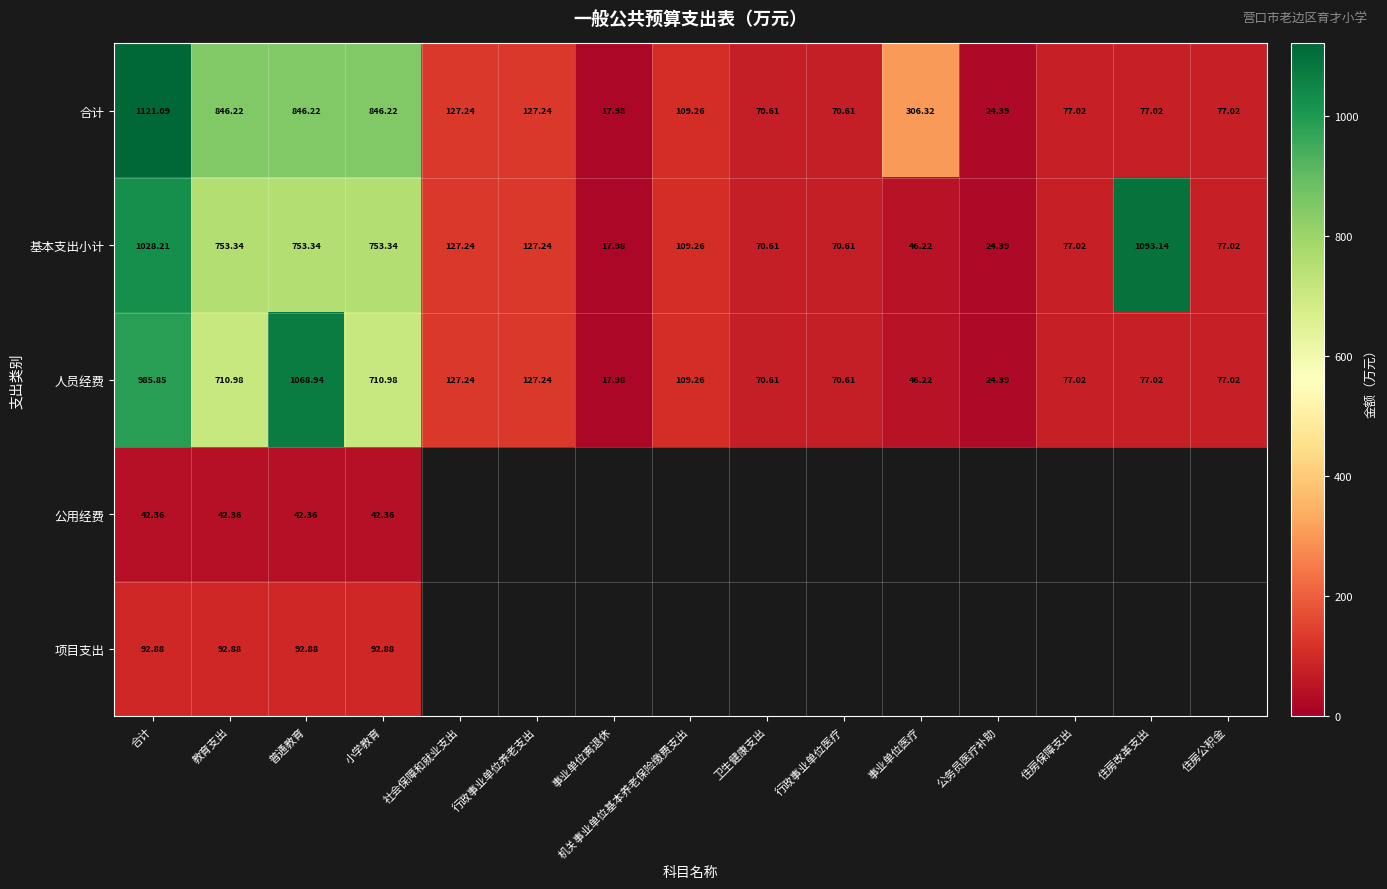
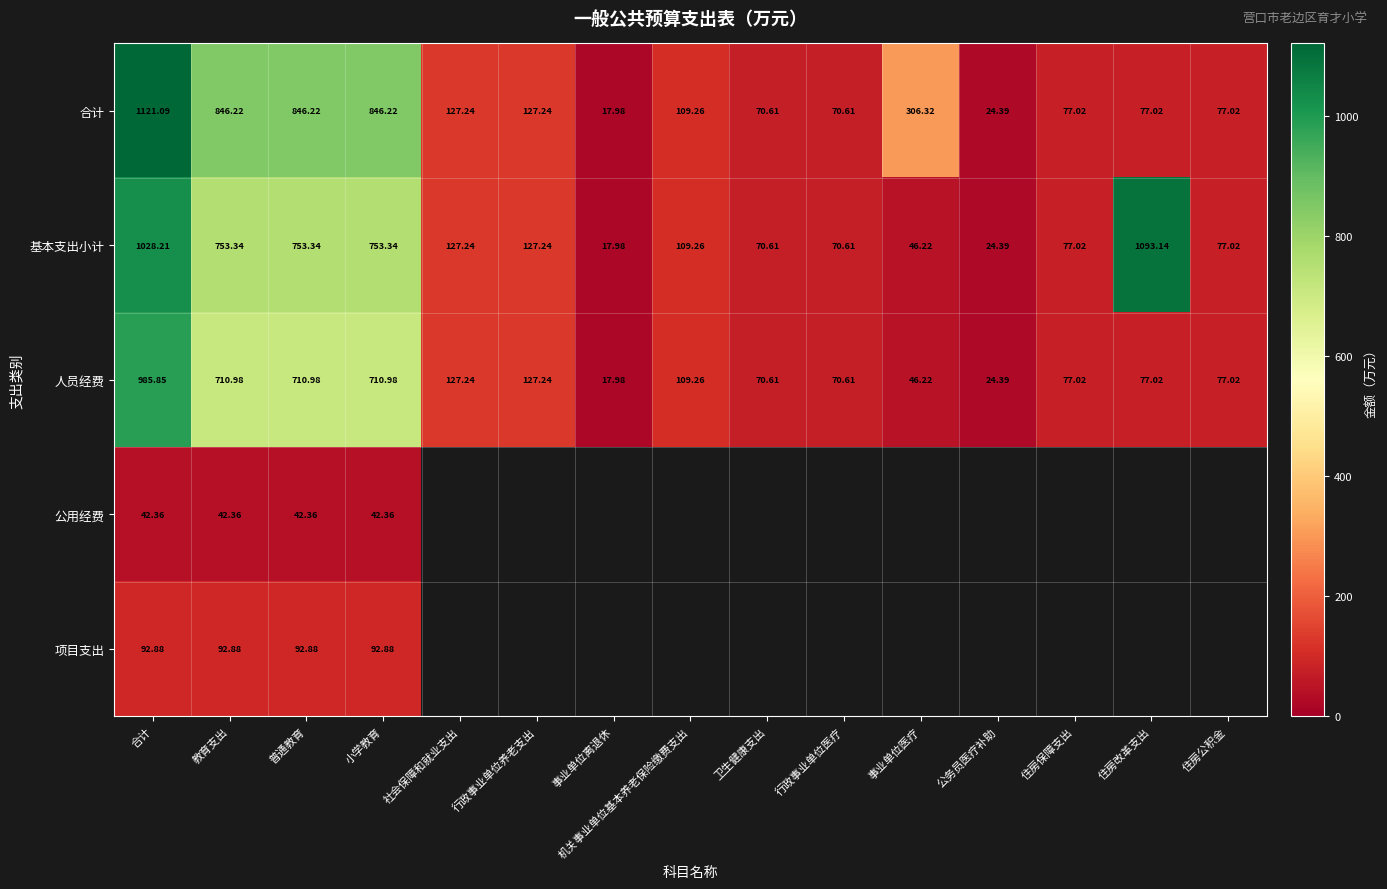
人员经费, 普通教育: 1068.94 -> 710.98
